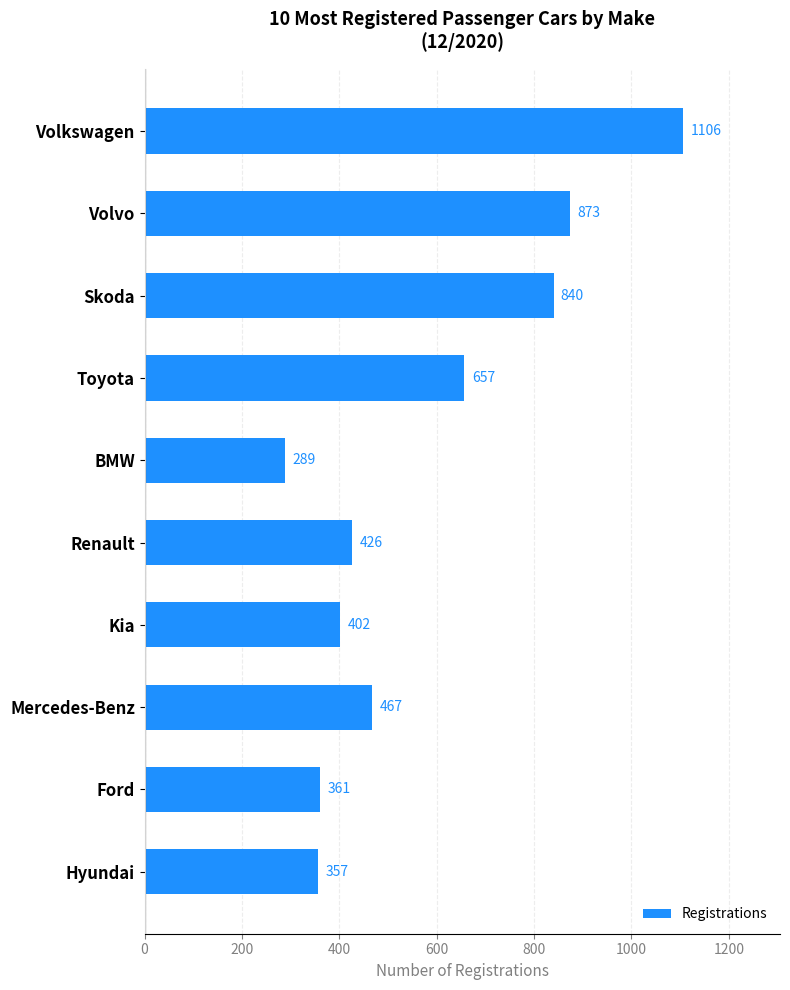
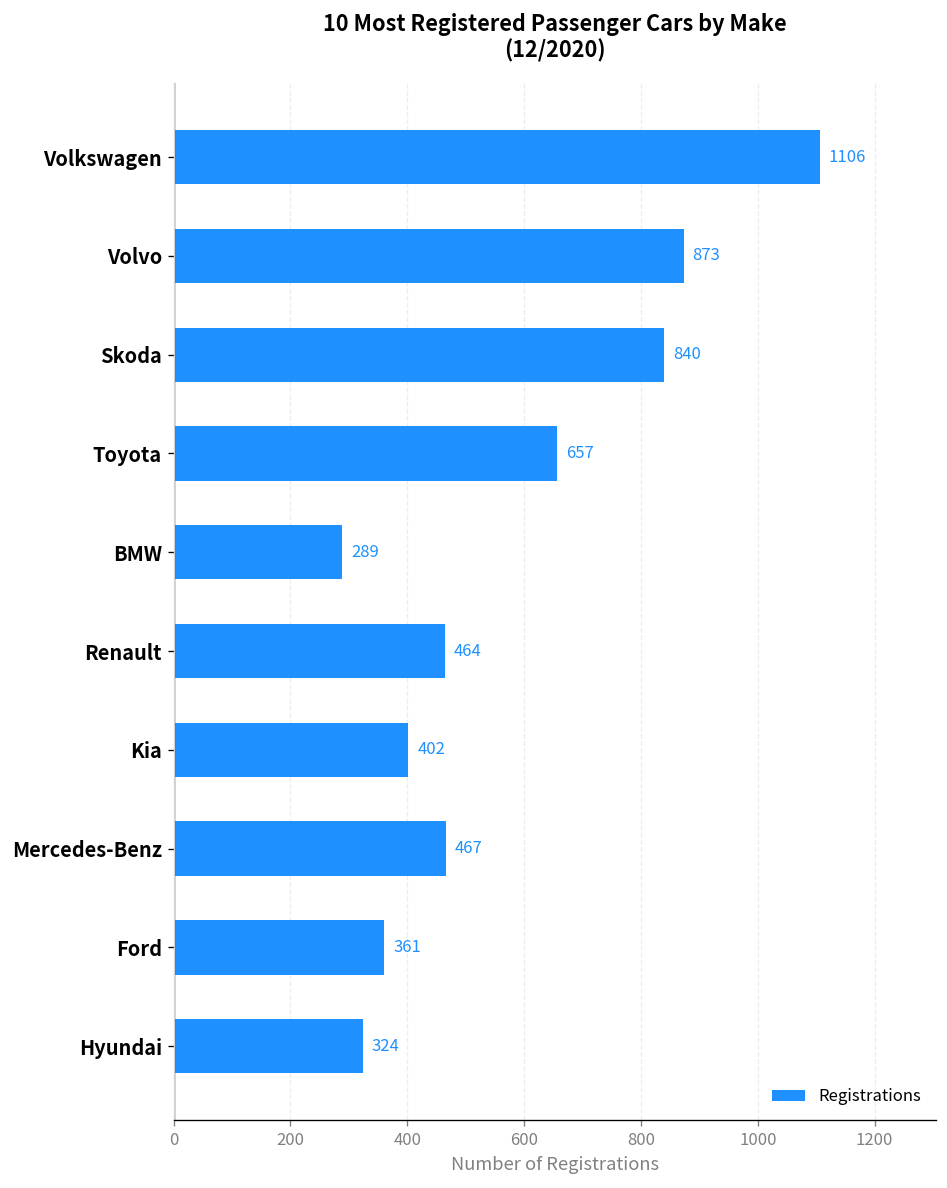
Renault: 426 -> 464
Hyundai: 357 -> 324
